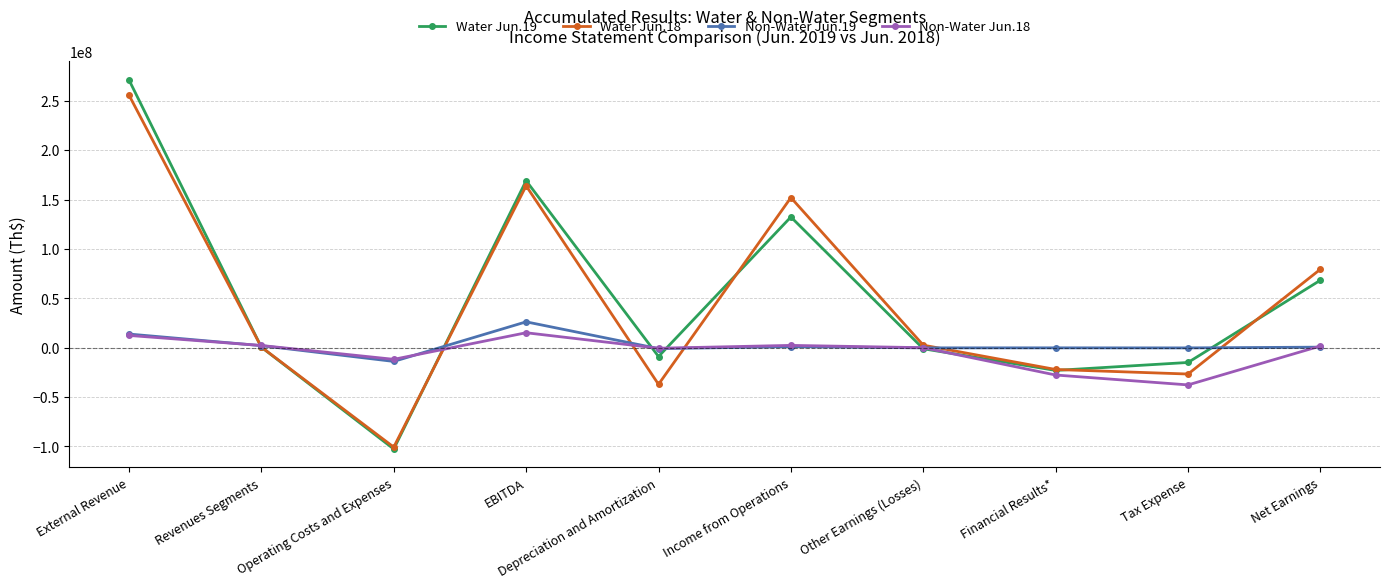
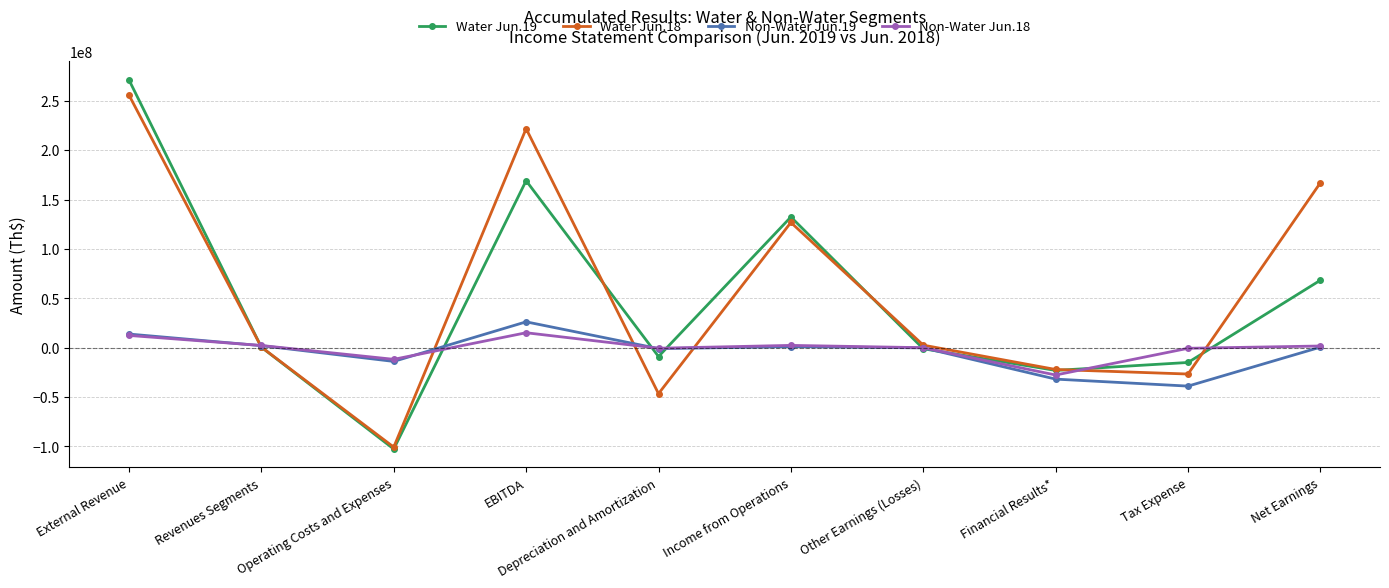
Water Jun.18, EBITDA: 160000000 -> 220000000
Water Jun.18, Depreciation and Amortization: -40000000 -> -50000000
Water Jun.18, Income from Operations: 150000000 -> 130000000
Non-Water Jun.19, Financial Results*: 0 -> -30000000
Non-Water Jun.19, Tax Expense: 0 -> -40000000
Non-Water Jun.18, Tax Expense: -40000000 -> 0
Water Jun.18, Net Earnings: 80000000 -> 170000000
